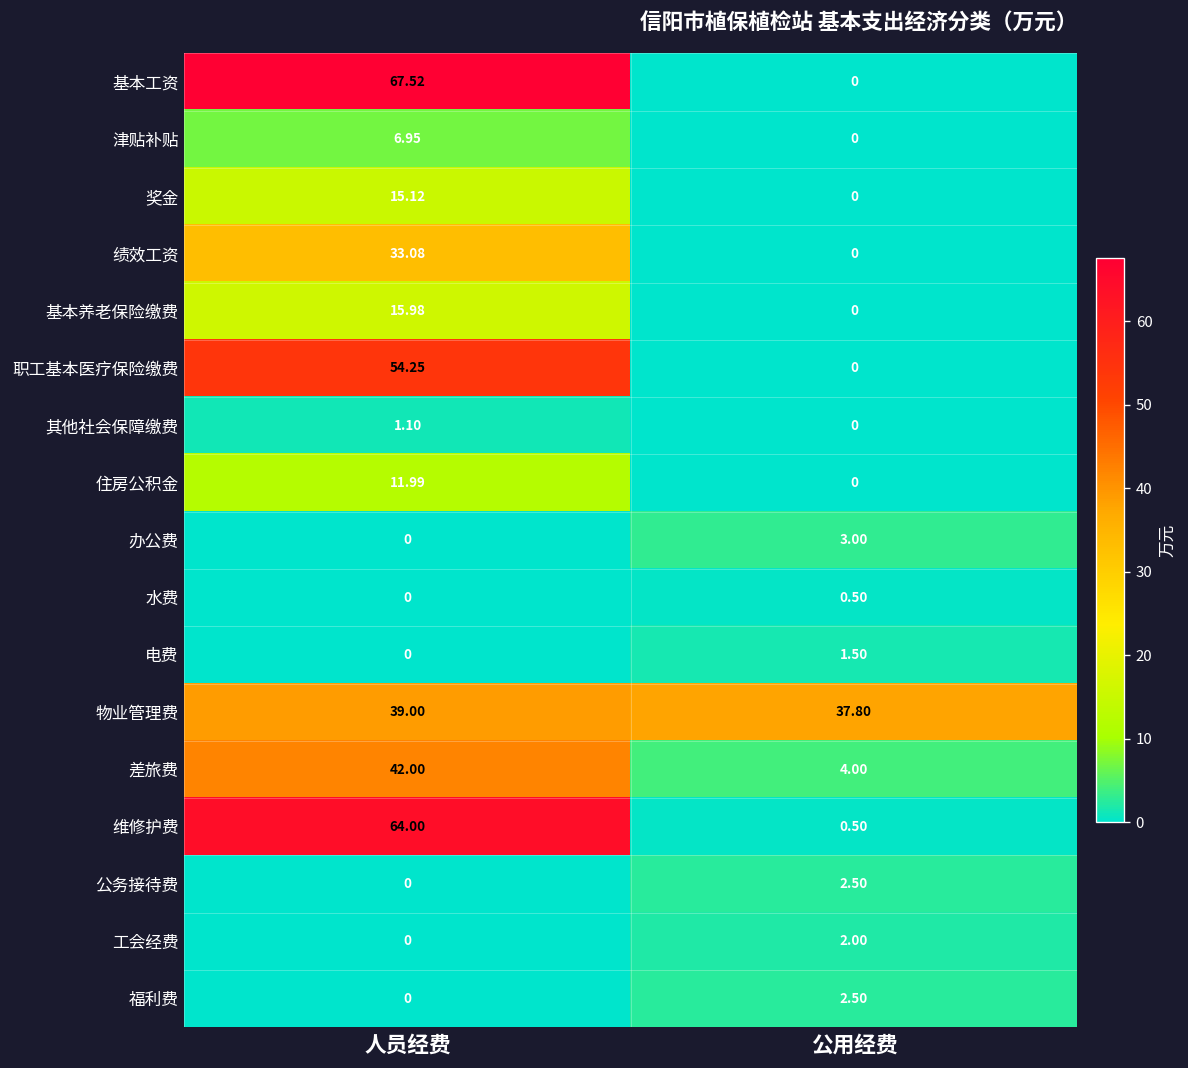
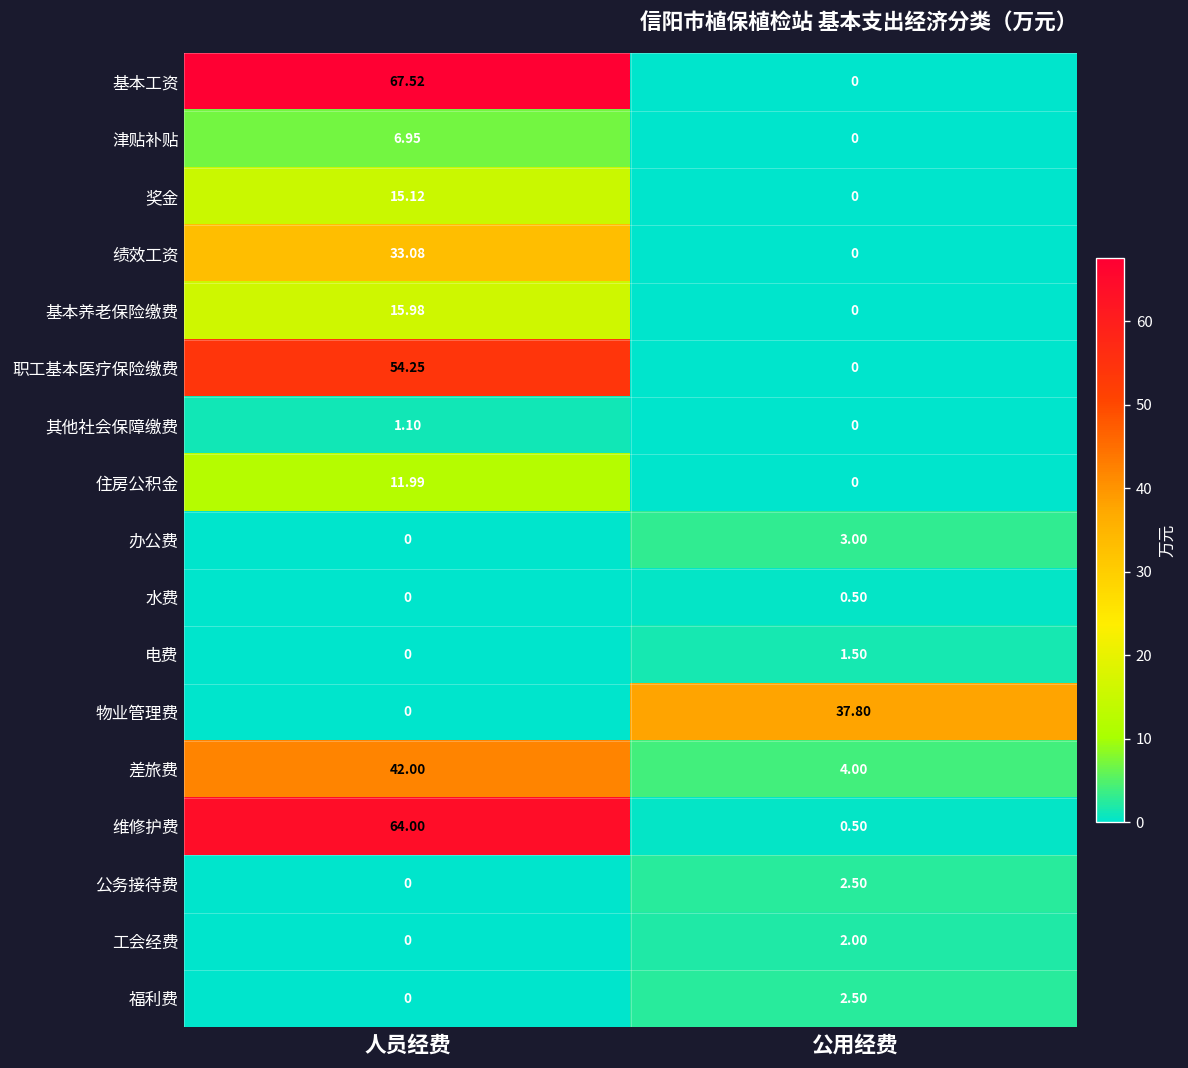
物业管理费, 人员经费: 39.00 -> 0
